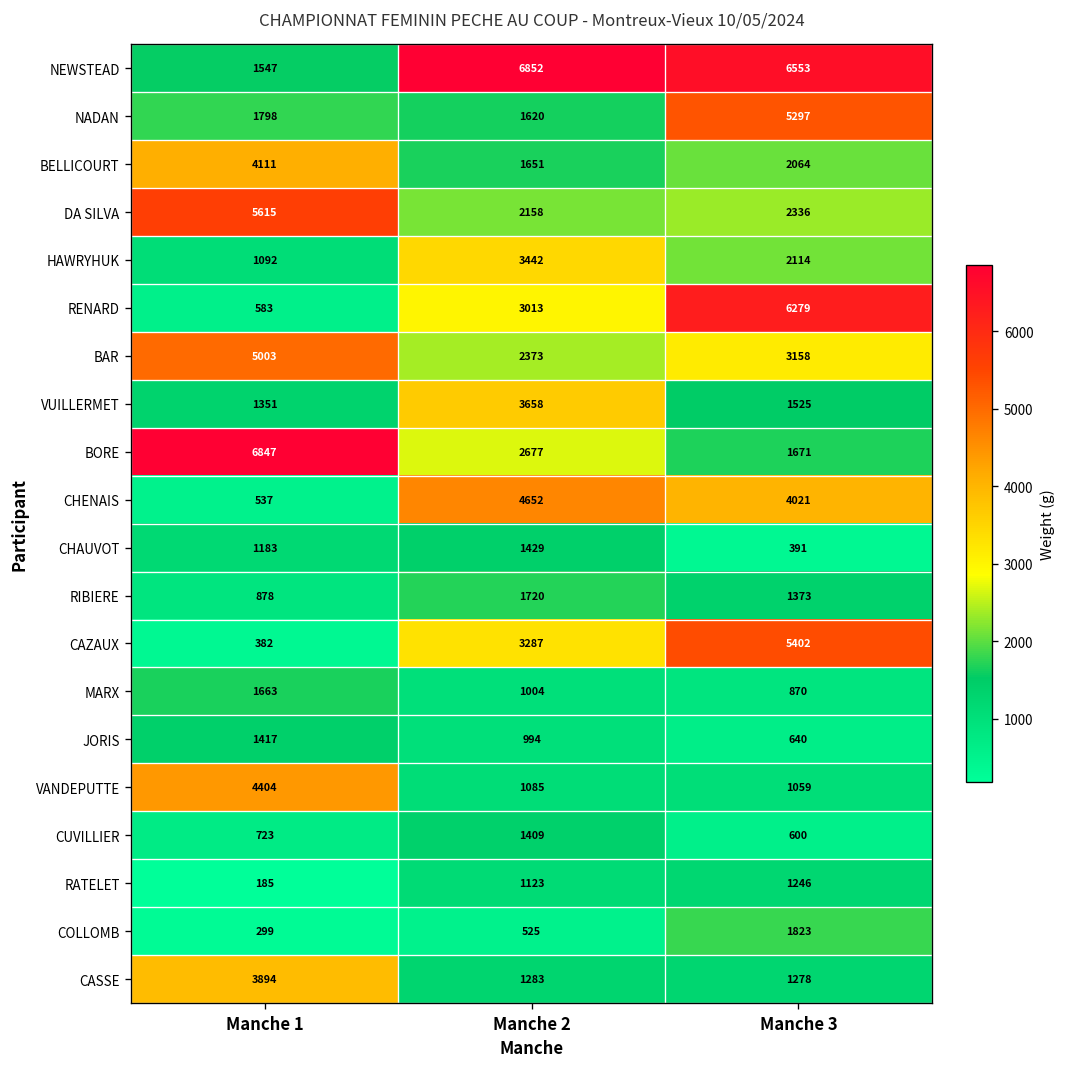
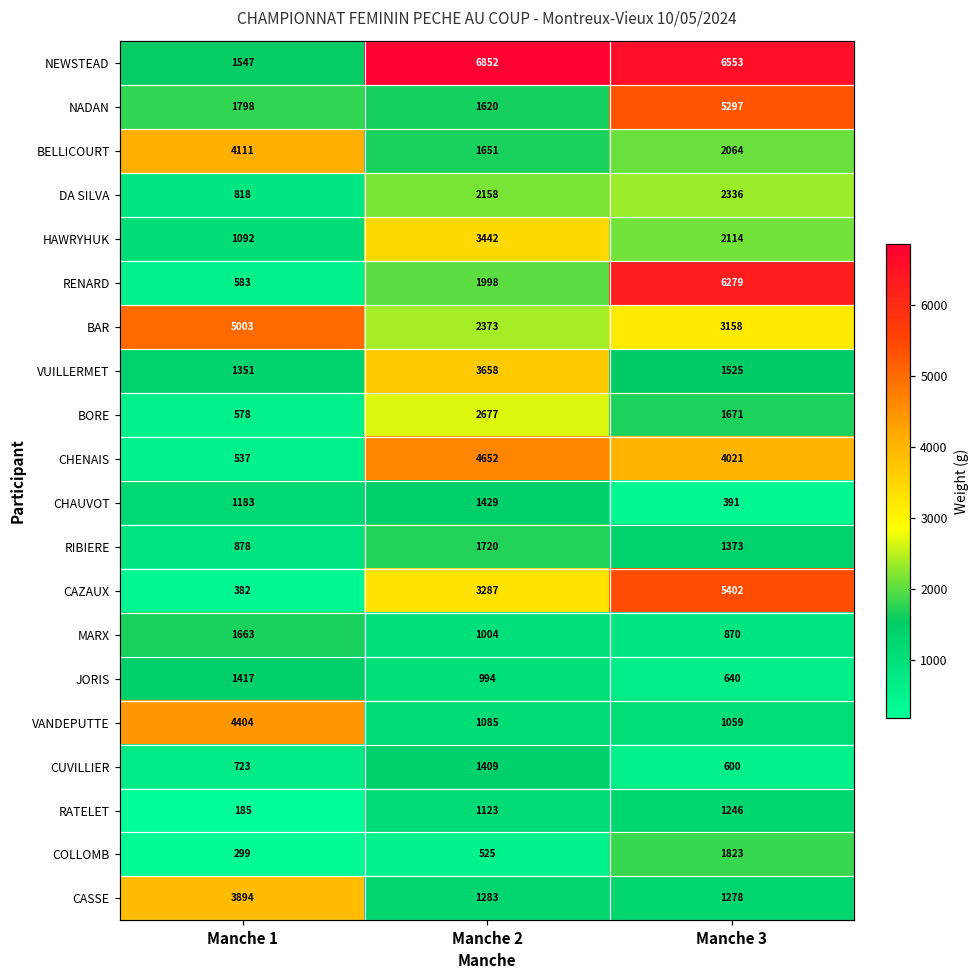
DA SILVA, Manche 1: 5615 -> 818
RENARD, Manche 2: 3013 -> 1998
BORE, Manche 1: 6847 -> 578
